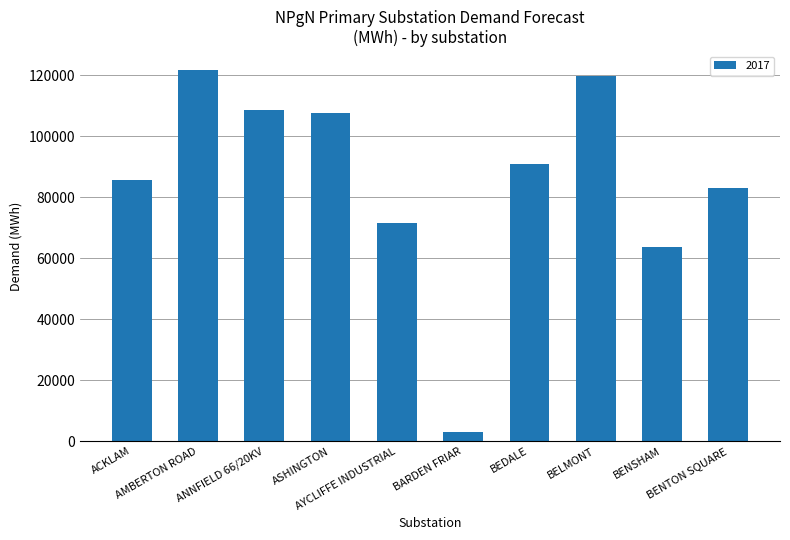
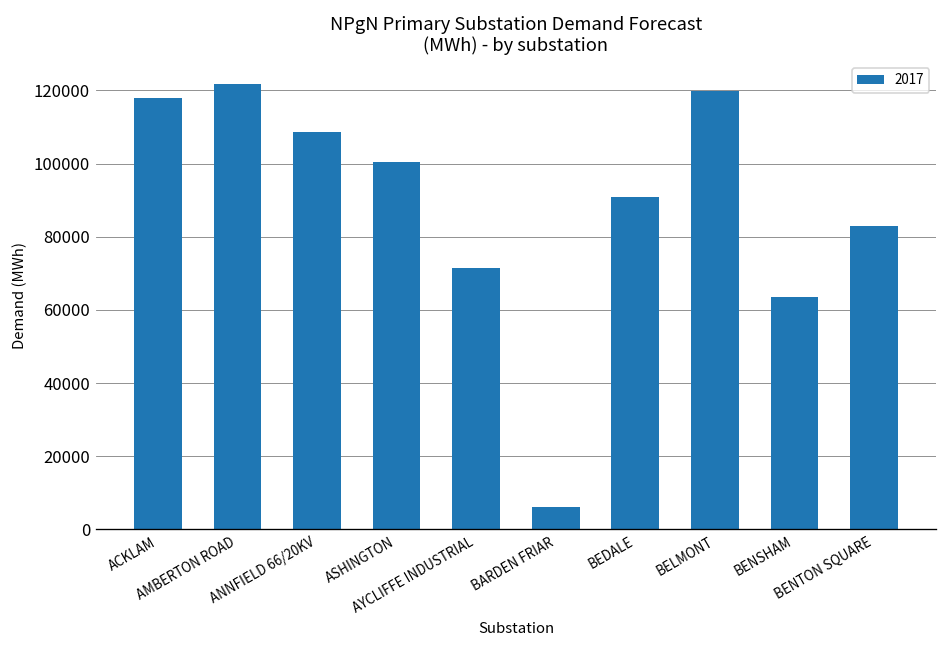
ACKLAM: 86000 -> 118000
ASHINGTON: 108000 -> 100000
BARDEN FRIAR: 3000 -> 6000
